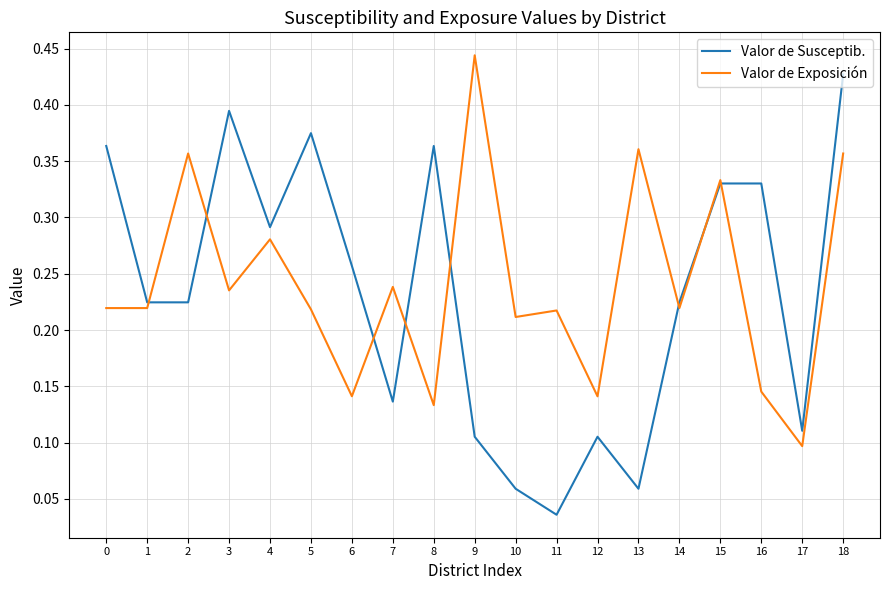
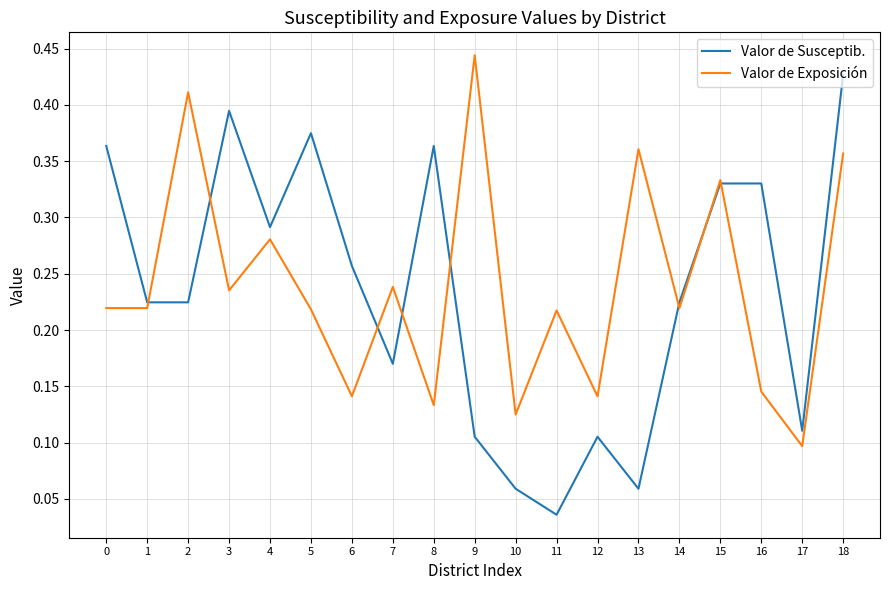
Valor de Exposición, 2: 0.357 -> 0.411
Valor de Susceptib., 7: 0.136 -> 0.170
Valor de Exposición, 10: 0.212 -> 0.125
